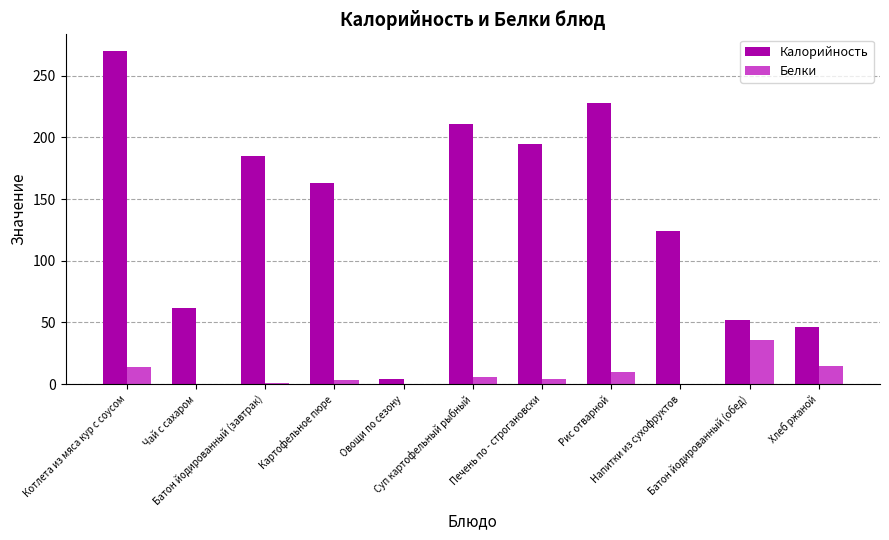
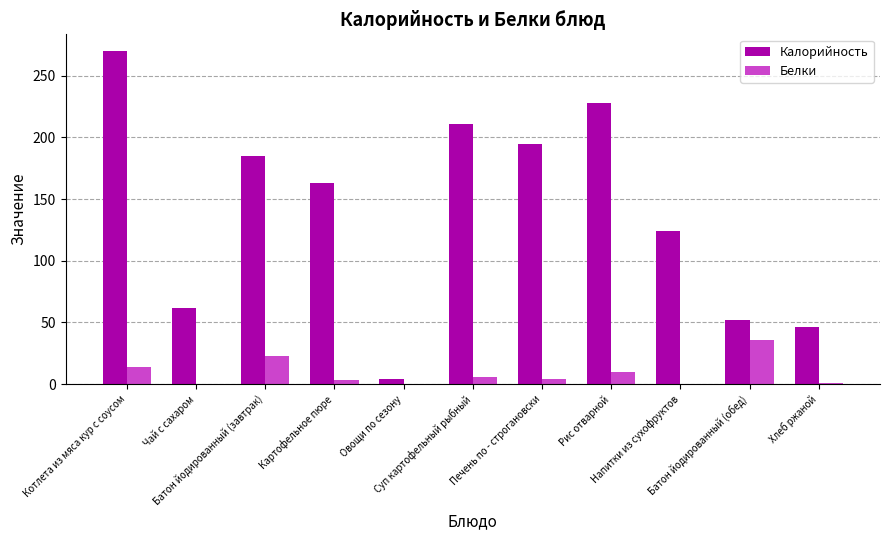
Белки, Батон йодированный (завтрак): 1 -> 23
Белки, Хлеб ржаной: 15 -> 1
